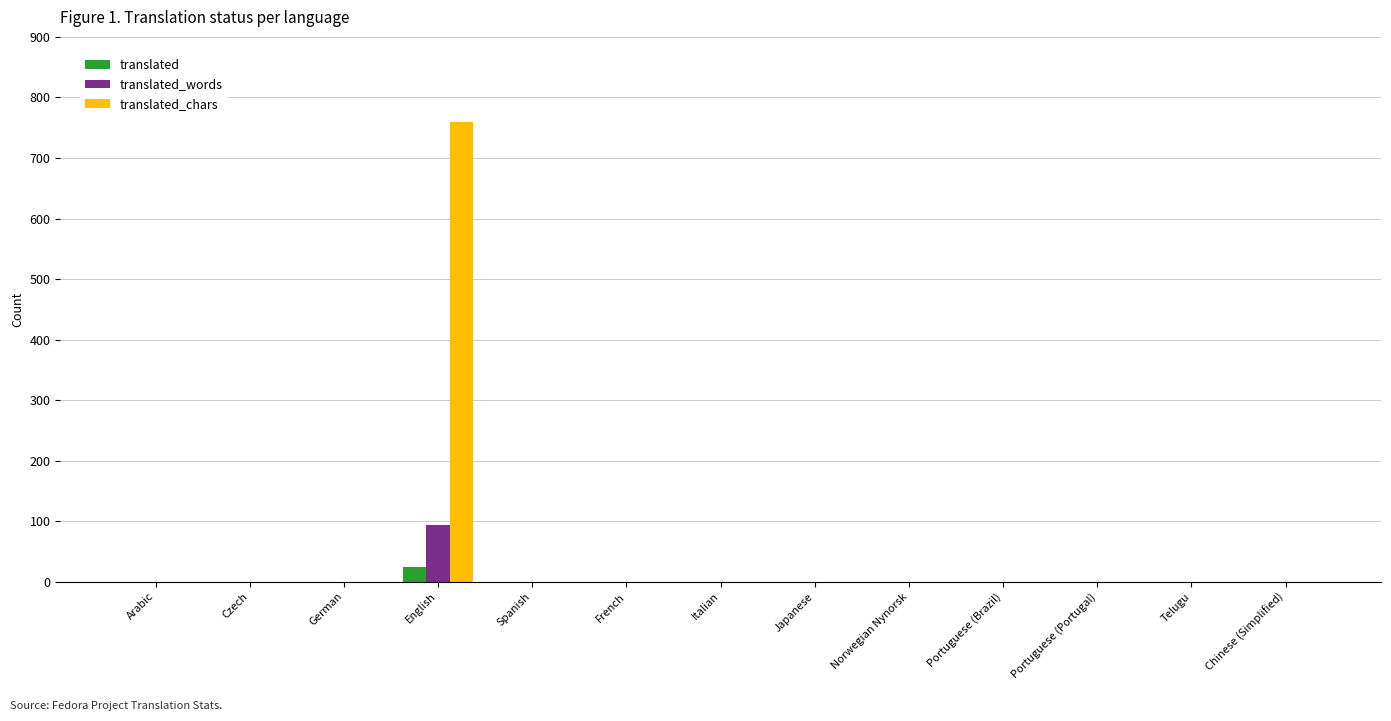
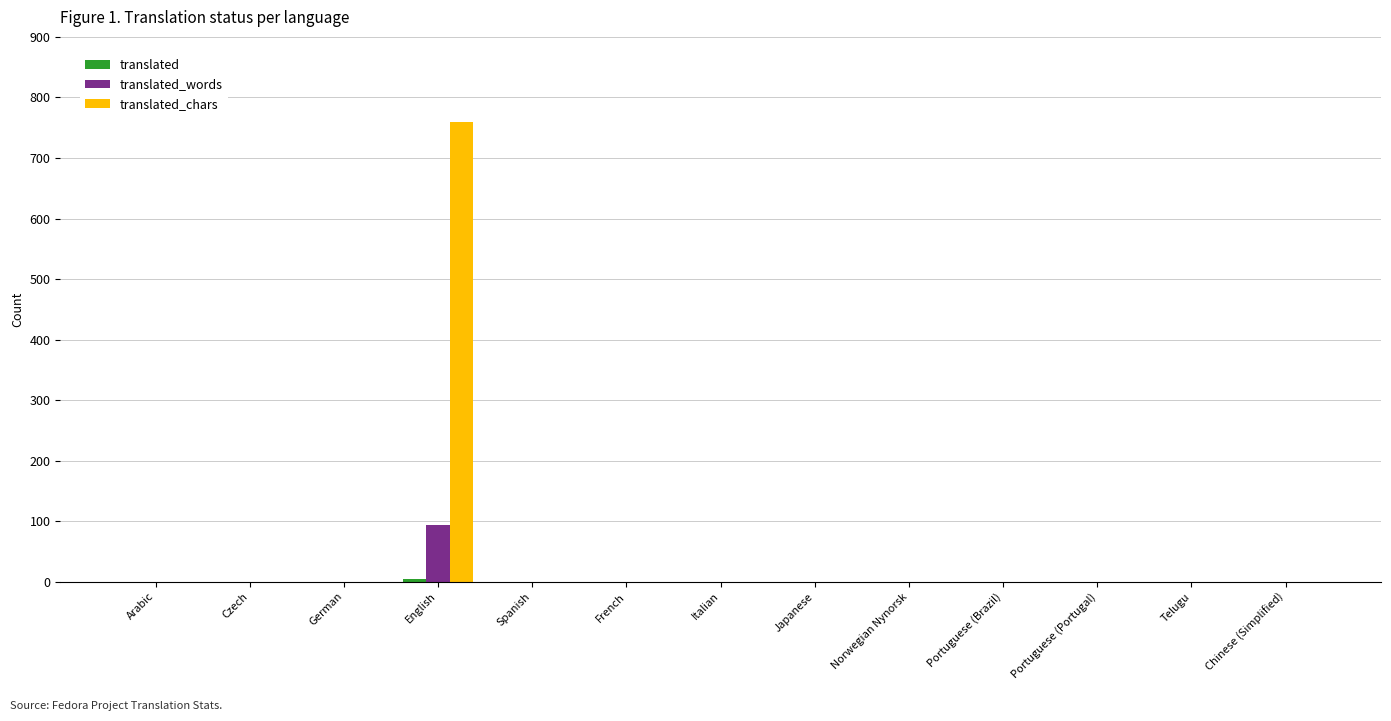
translated, English: 20 -> 10
